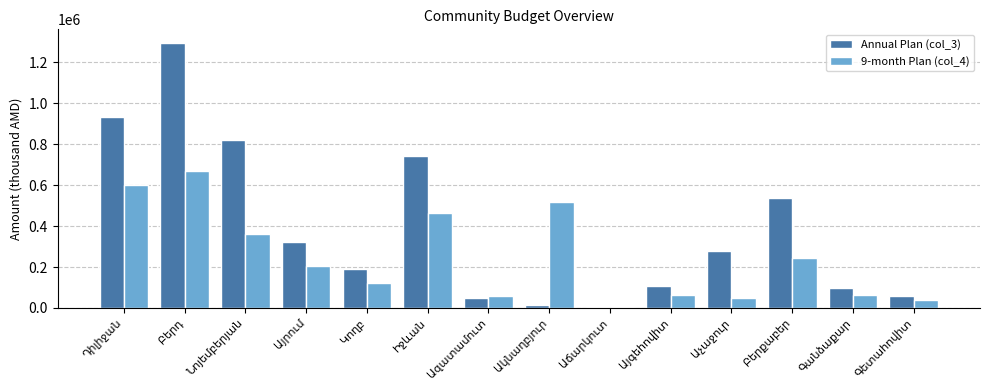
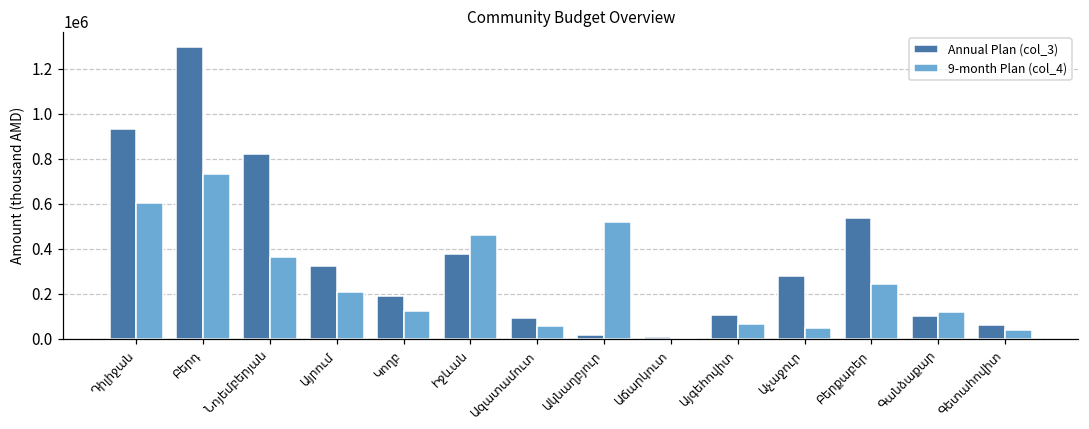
9-month Plan (col_4), Բերդ: 670000 -> 730000
Annual Plan (col_3), Իջևան: 740000 -> 380000
Annual Plan (col_3), Ազատամուտ: 50000 -> 90000
9-month Plan (col_4), Գանձաքար: 60000 -> 120000
